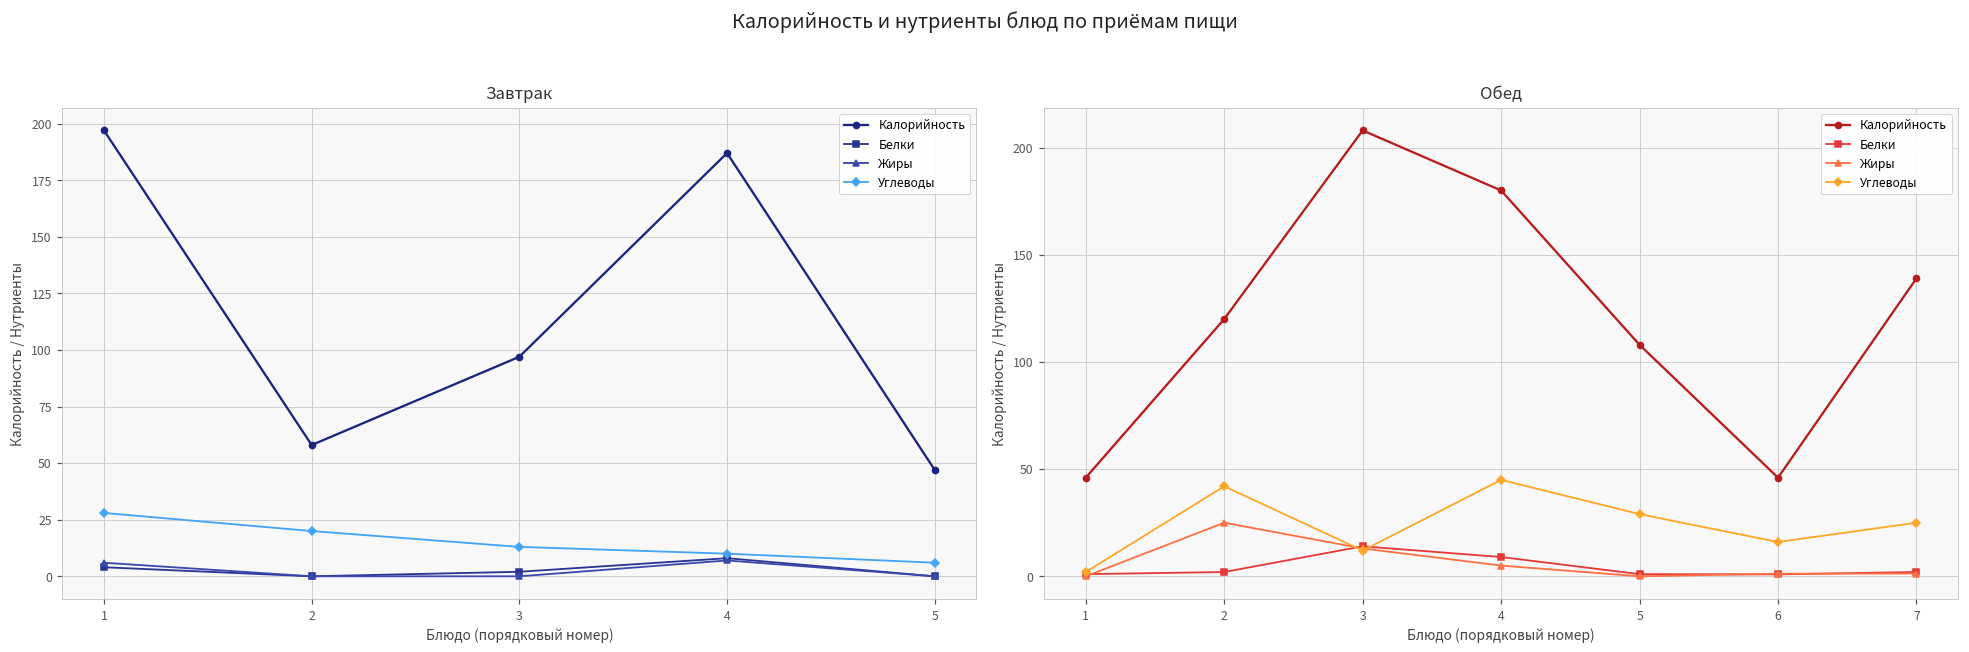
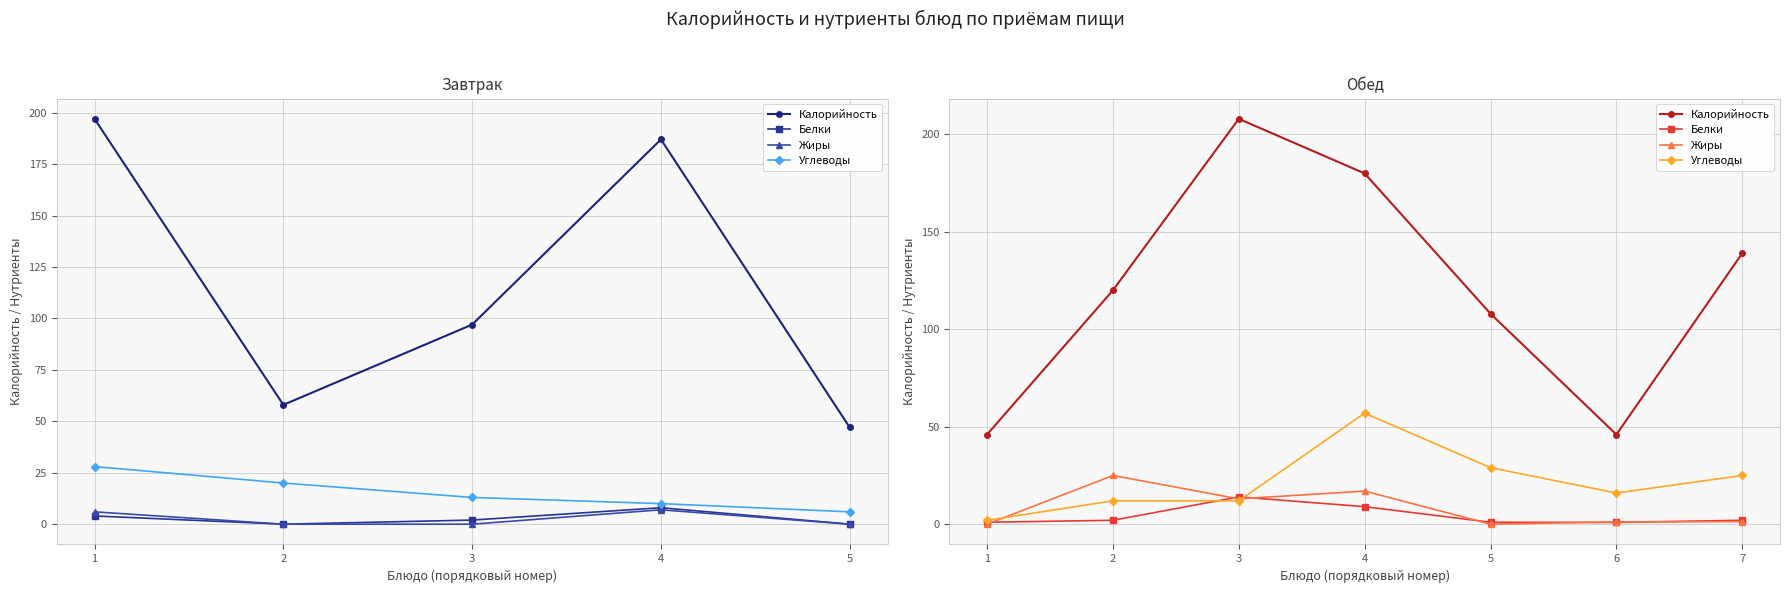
Обед, Углеводы, 2: 42 -> 12
Обед, Жиры, 4: 5 -> 17
Обед, Углеводы, 4: 45 -> 57
